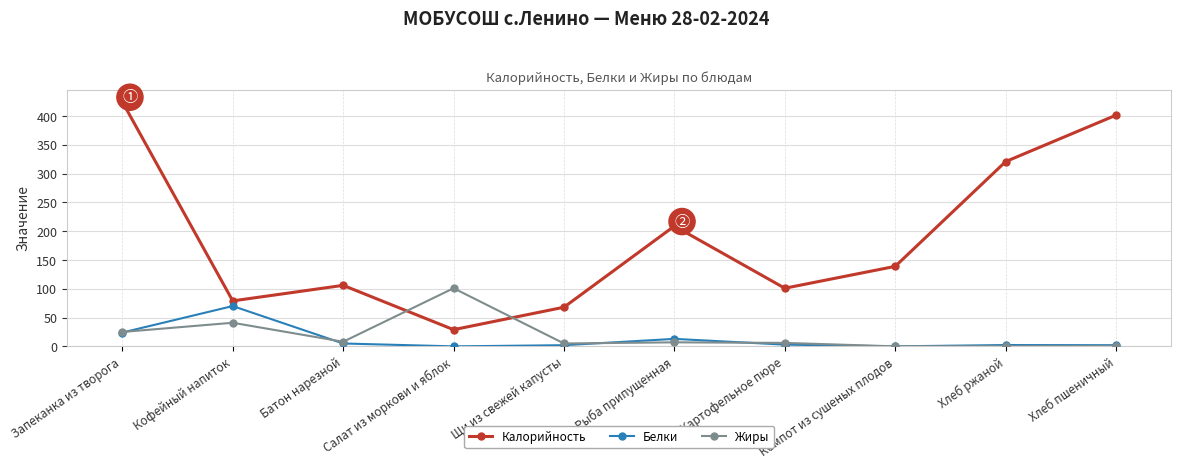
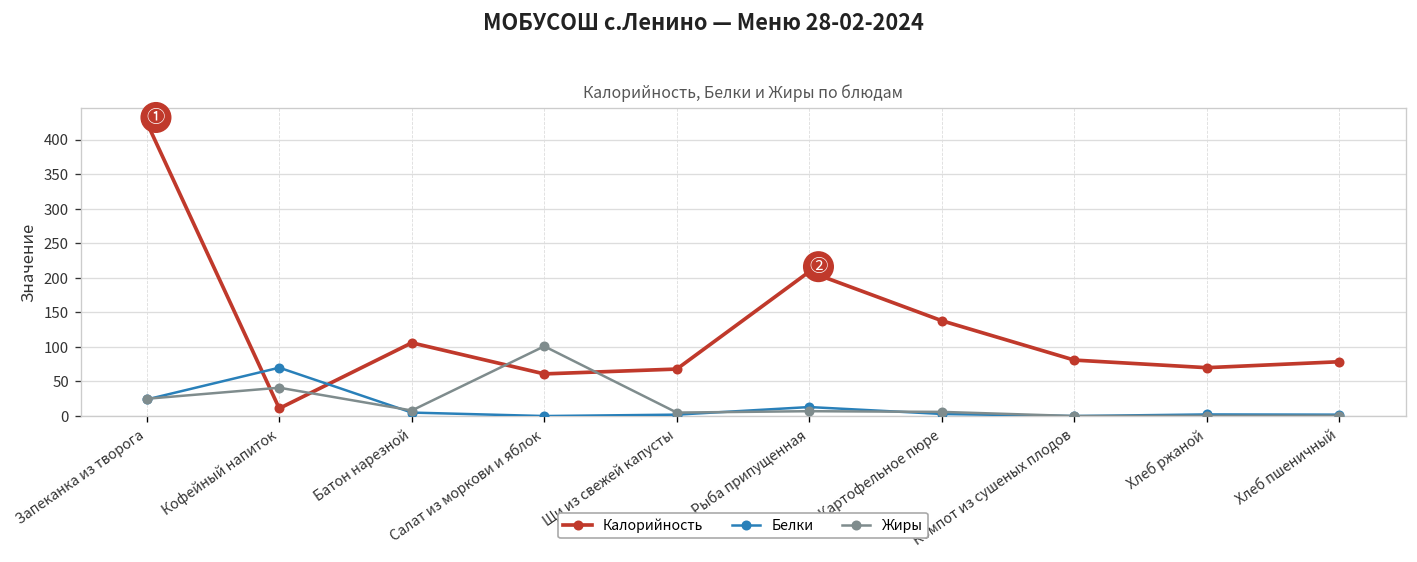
Калорийность, Кофейный напиток: 80 -> 10
Калорийность, Салат из моркови и яблок: 30 -> 60
Калорийность, Картофельное пюре: 100 -> 140
Калорийность, Компот из сушеных плодов: 140 -> 80
Калорийность, Хлеб ржаной: 320 -> 70
Калорийность, Хлеб пшеничный: 400 -> 80
